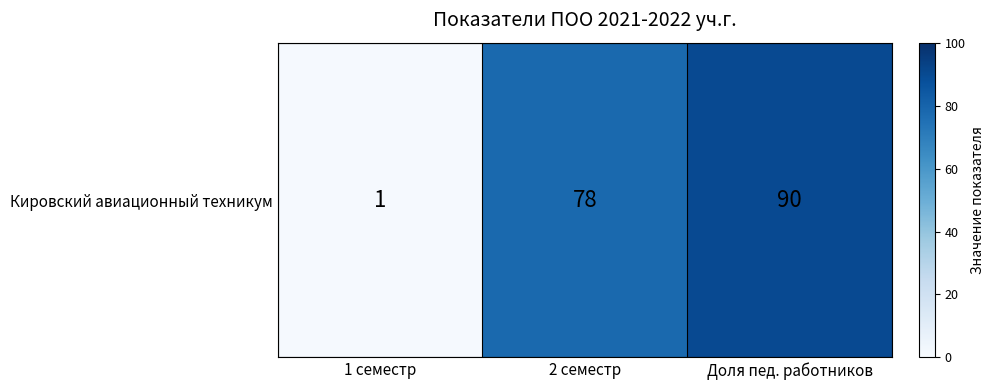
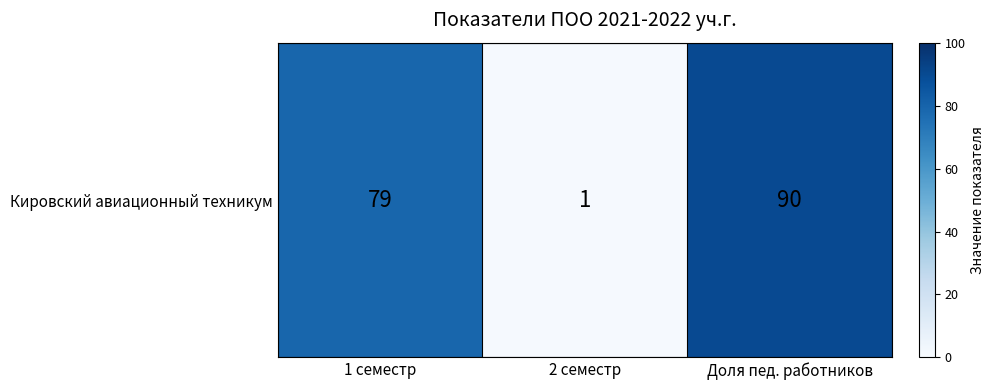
Кировский авиационный техникум, 1 семестр: 1 -> 79
Кировский авиационный техникум, 2 семестр: 78 -> 1
